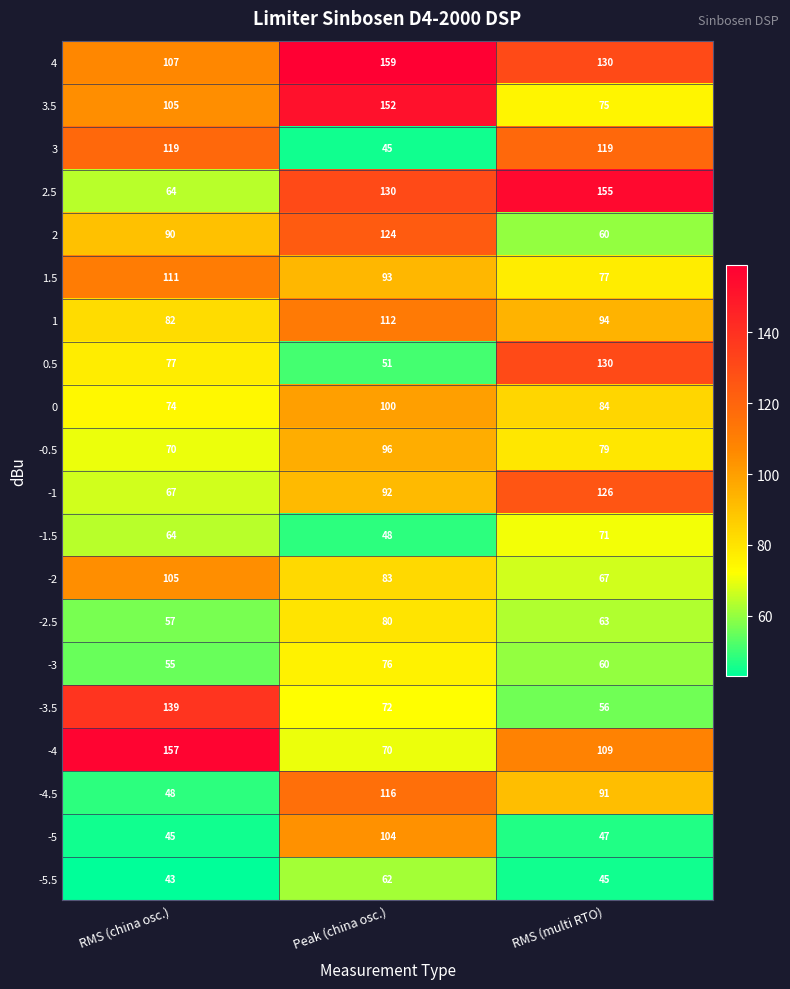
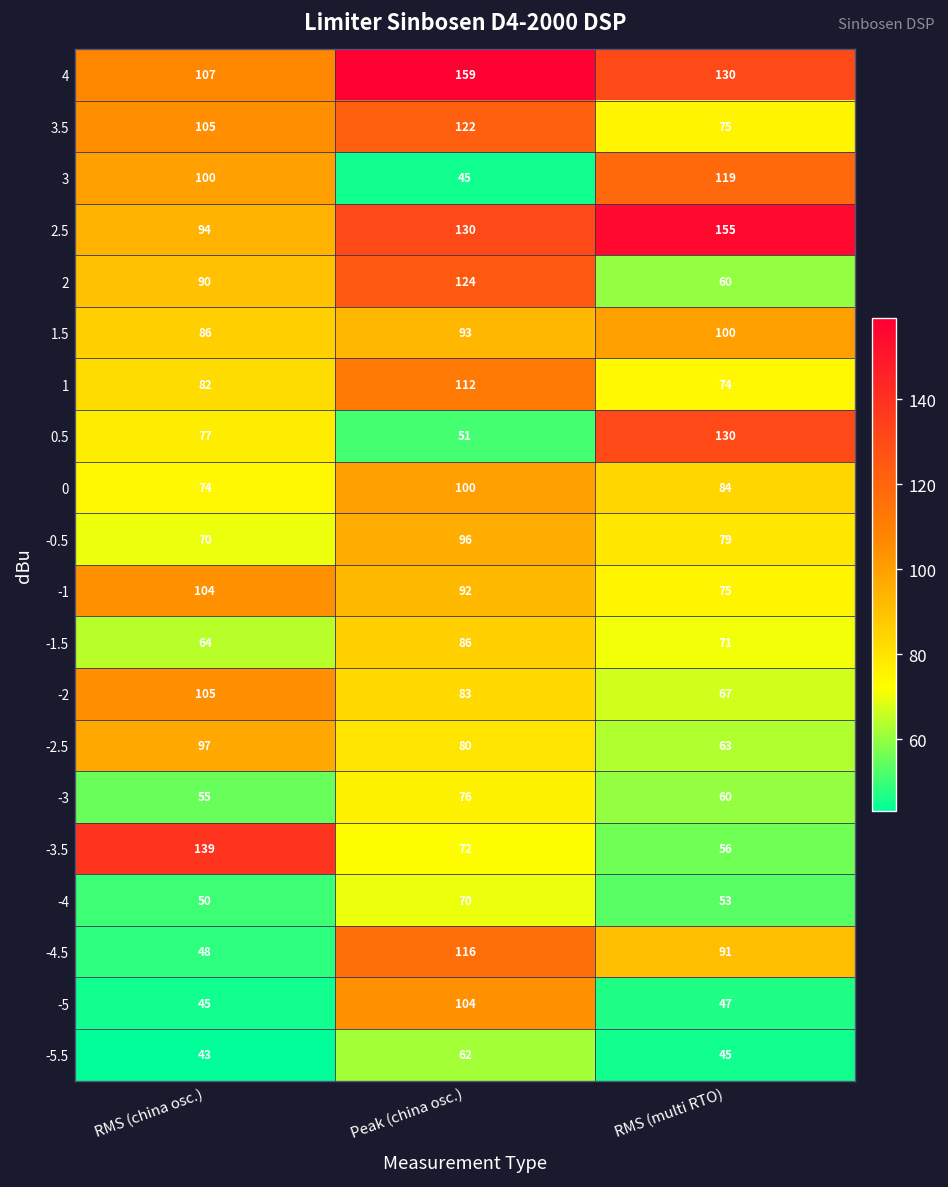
3.5, Peak (china osc.): 152 -> 122
3, RMS (china osc.): 119 -> 100
2.5, RMS (china osc.): 64 -> 94
1.5, RMS (china osc.): 111 -> 86
1.5, RMS (multi RTO): 77 -> 100
1, RMS (multi RTO): 94 -> 74
-1, RMS (china osc.): 67 -> 104
-1, RMS (multi RTO): 126 -> 75
-1.5, Peak (china osc.): 48 -> 86
-2.5, RMS (china osc.): 57 -> 97
-4, RMS (china osc.): 157 -> 50
-4, RMS (multi RTO): 109 -> 53
